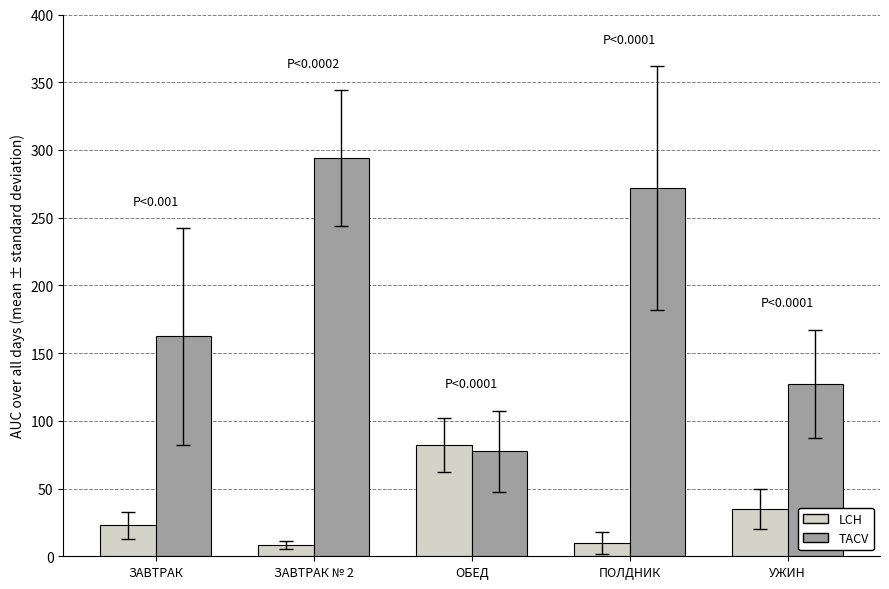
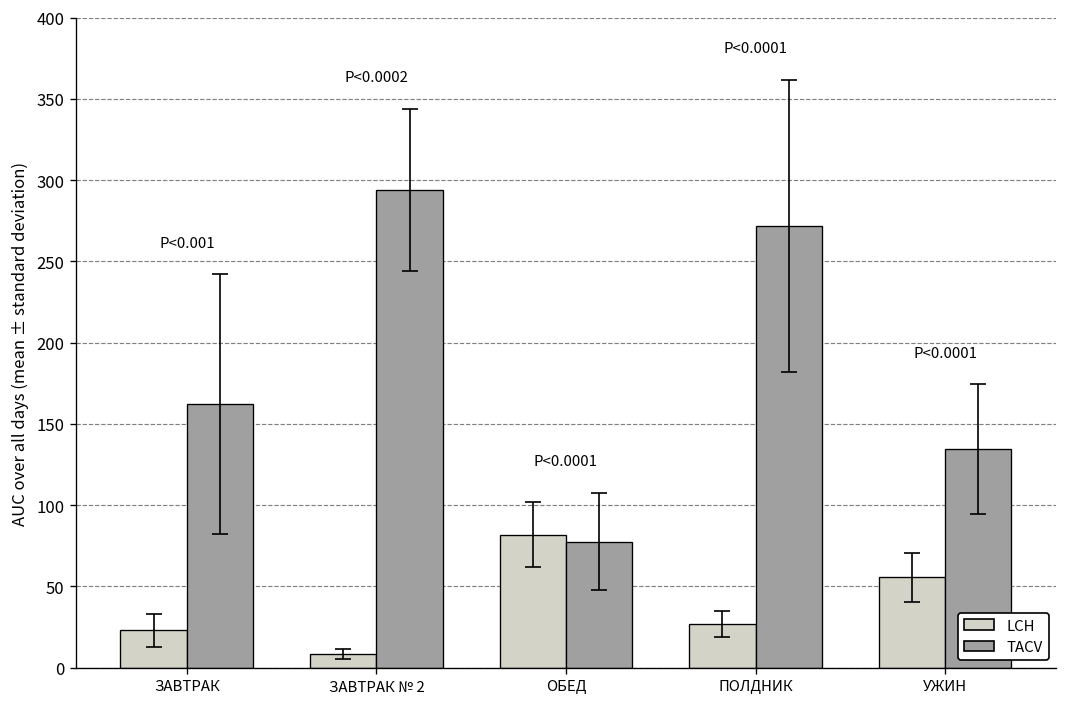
LCH, ПОЛДНИК: 10 -> 27
LCH, УЖИН: 35 -> 56
TACV, УЖИН: 127 -> 134
